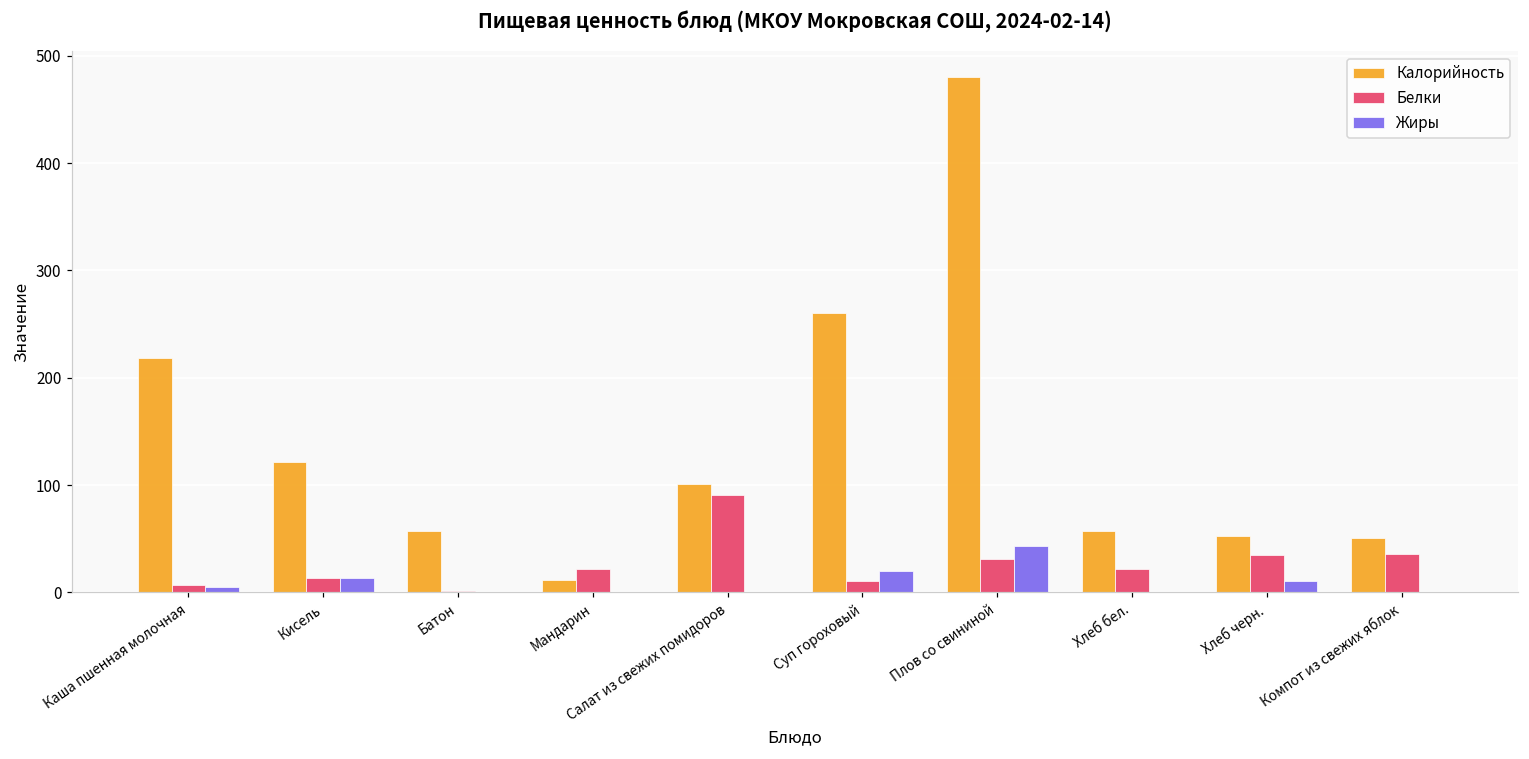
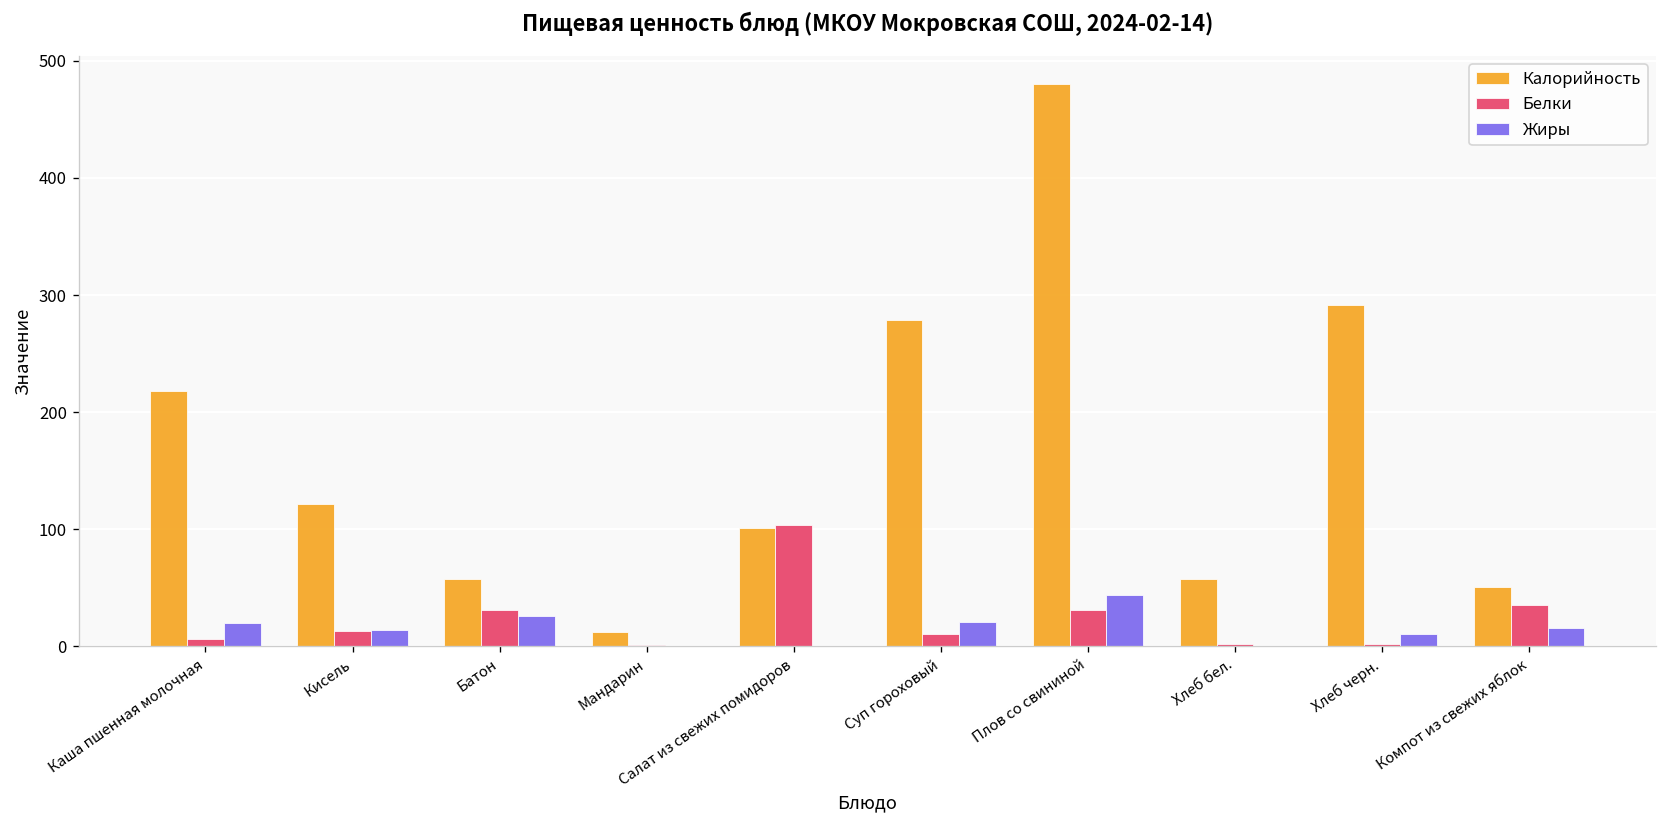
Жиры, Каша пшенная молочная: 10 -> 20
Белки, Батон: 0 -> 30
Жиры, Батон: 0 -> 30
Белки, Мандарин: 20 -> 0
Белки, Салат из свежих помидоров: 90 -> 100
Калорийность, Суп гороховый: 260 -> 280
Белки, Хлеб бел.: 20 -> 0
Калорийность, Хлеб черн.: 50 -> 290
Белки, Хлеб черн.: 30 -> 0
Жиры, Компот из свежих яблок: 0 -> 20
